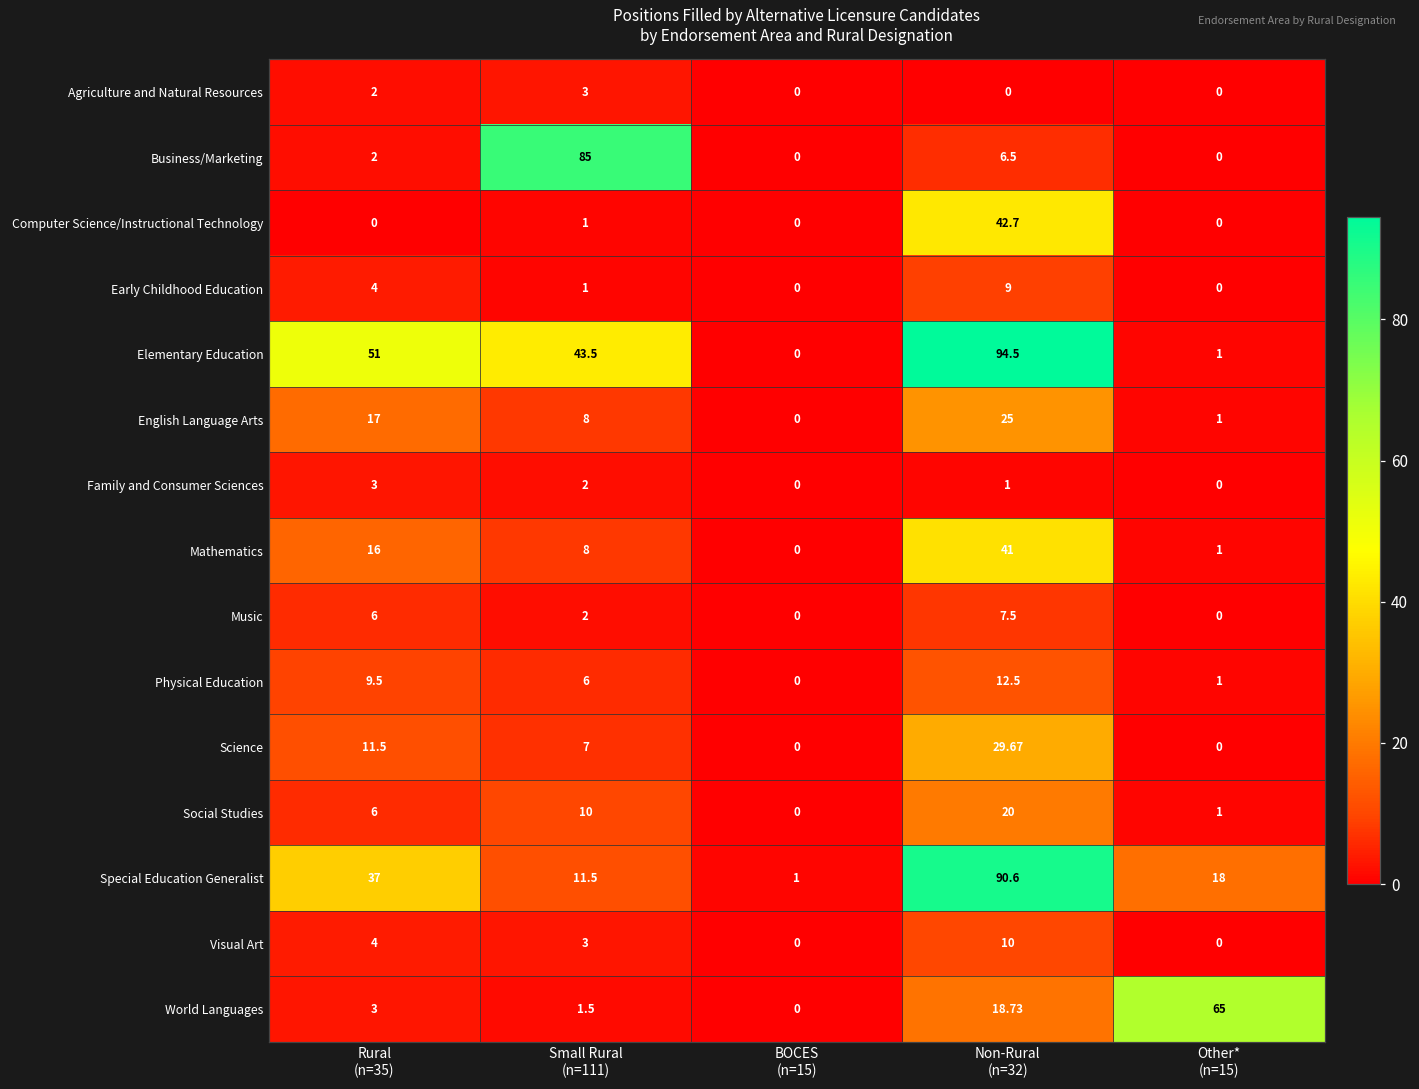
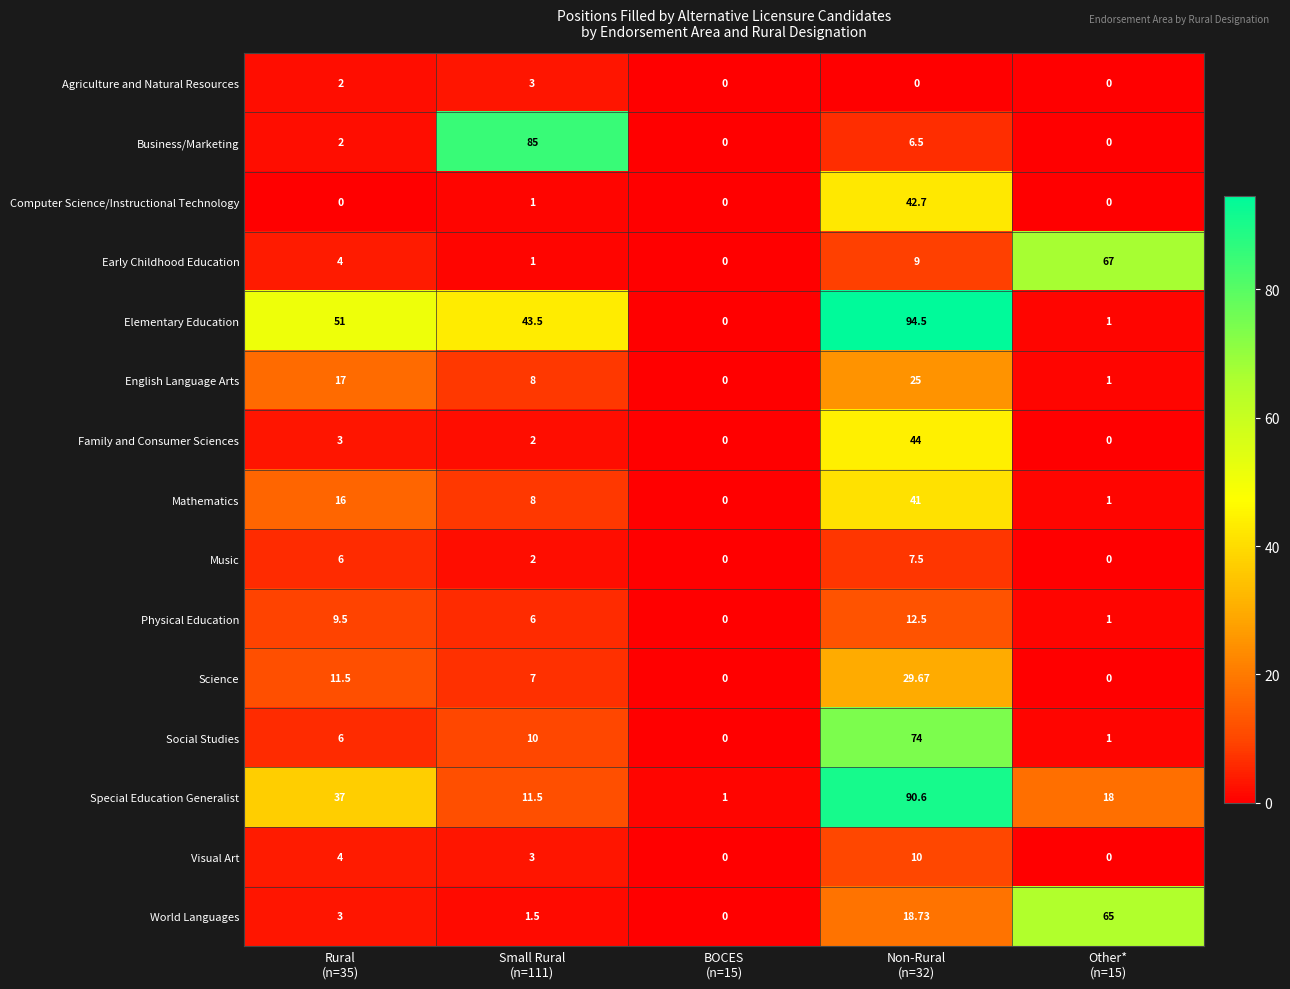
Early Childhood Education, Other* (n=15): 0 -> 67
Family and Consumer Sciences, Non-Rural (n=32): 1 -> 44
Social Studies, Non-Rural (n=32): 20 -> 74
